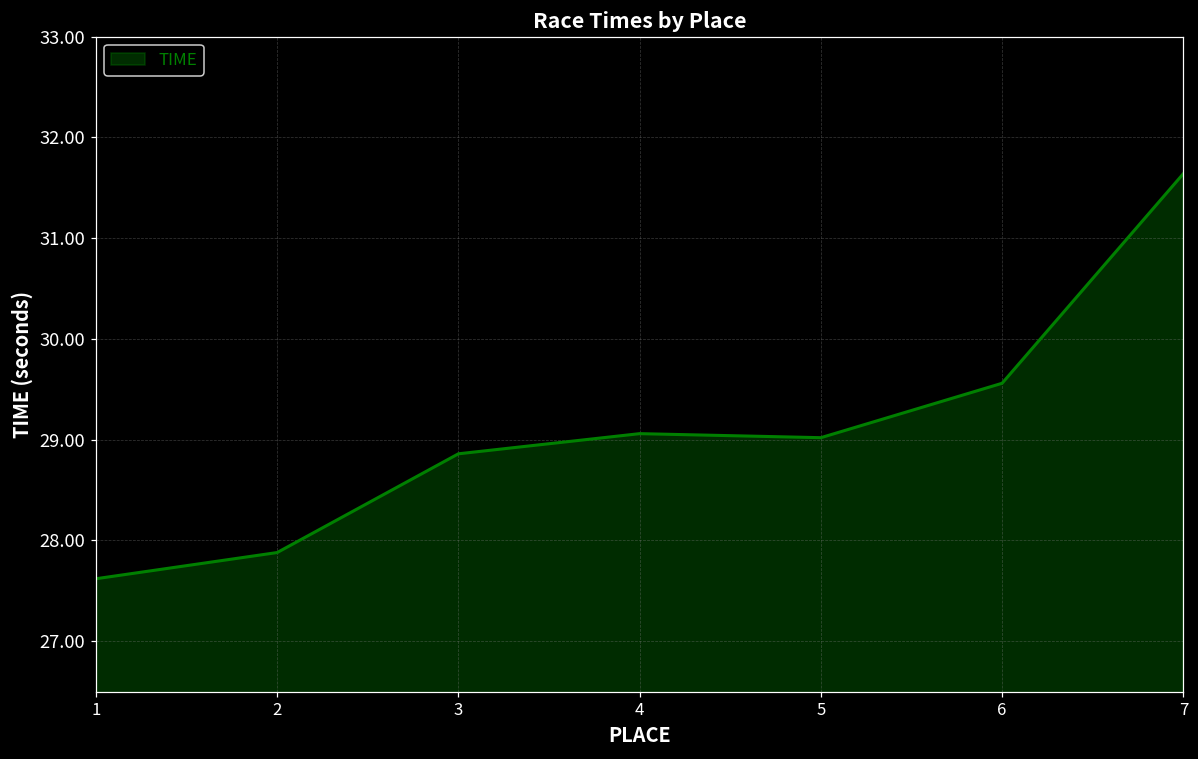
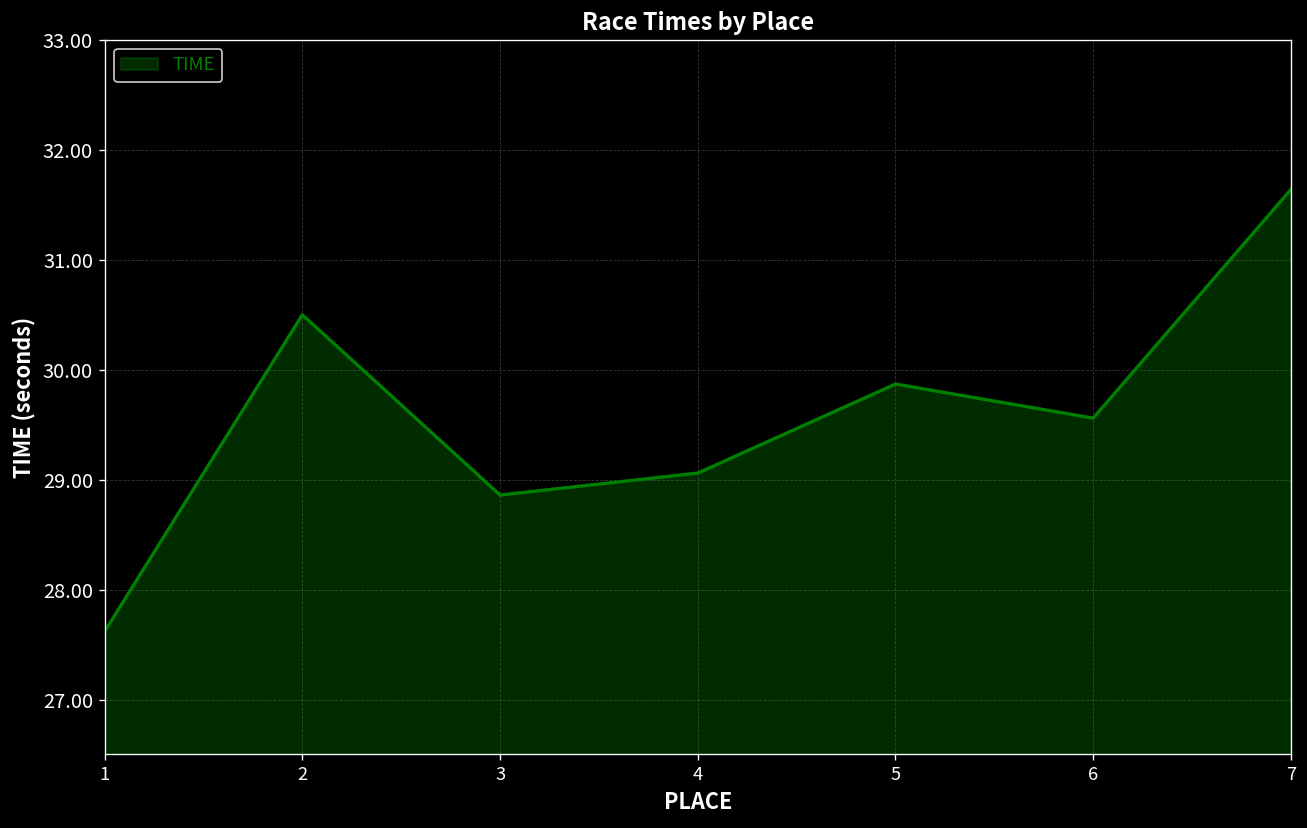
2: 27.9 -> 30.5
5: 29.0 -> 29.9
